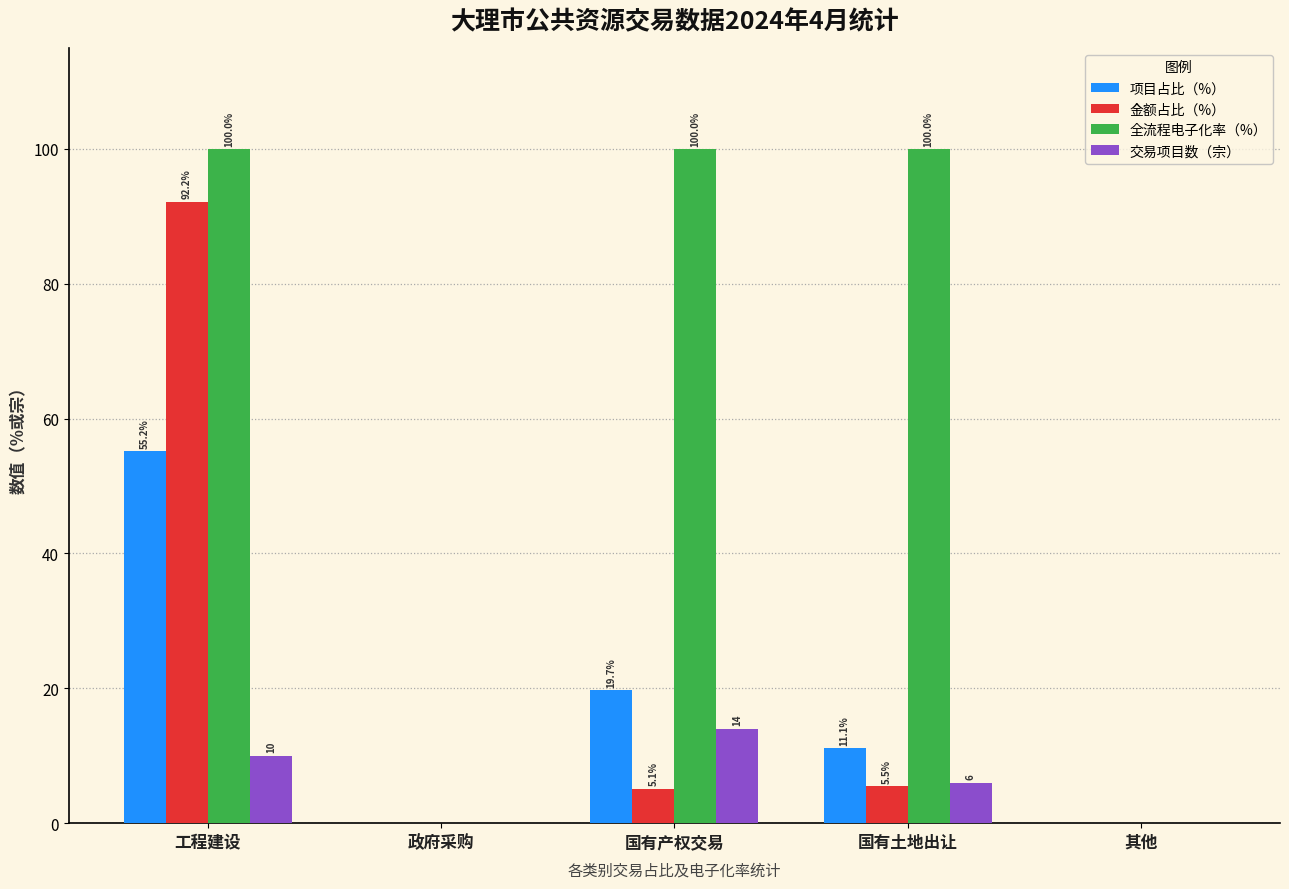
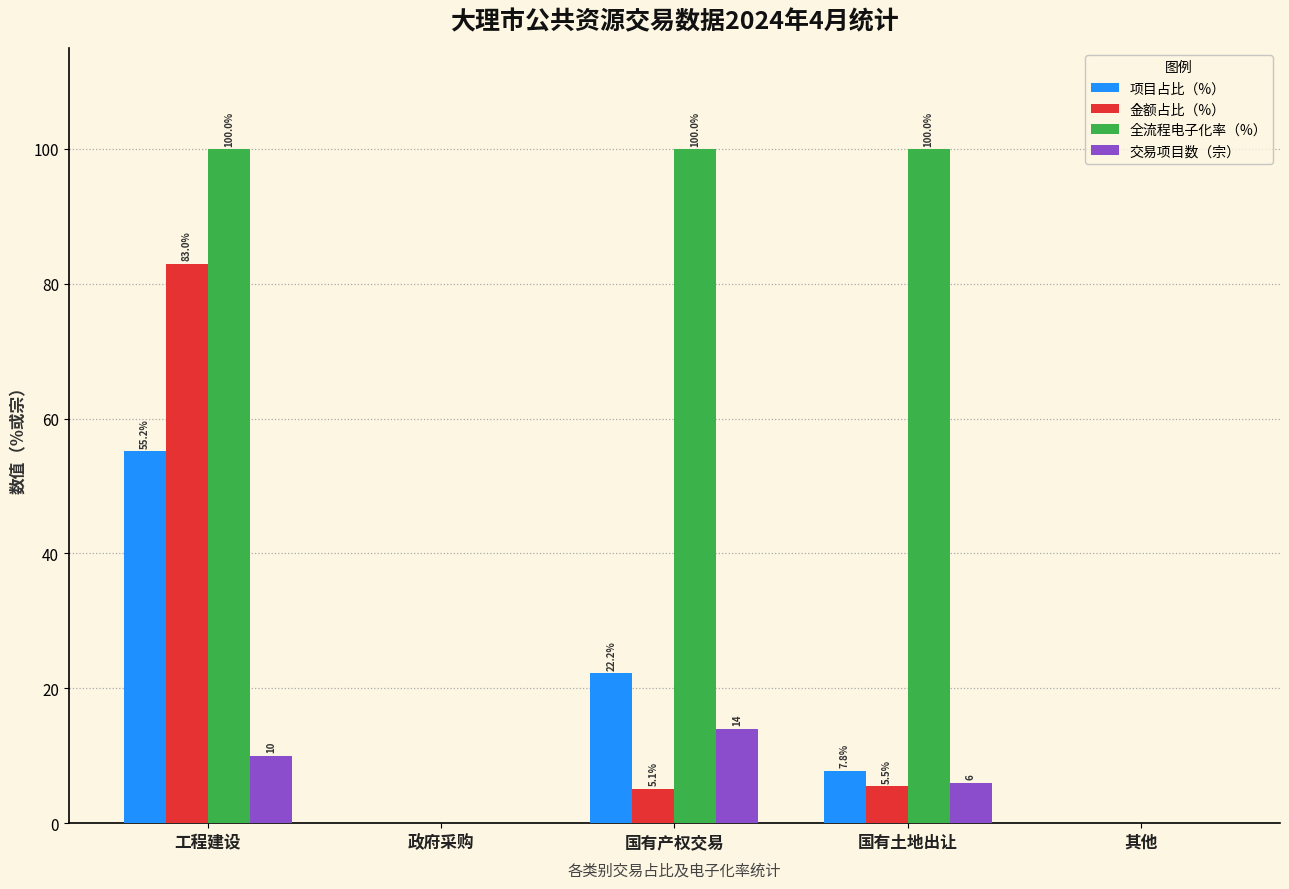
金额占比（%）, 工程建设: 92.2% -> 83.0%
项目占比（%）, 国有产权交易: 19.7% -> 22.2%
项目占比（%）, 国有土地出让: 11.1% -> 7.8%
